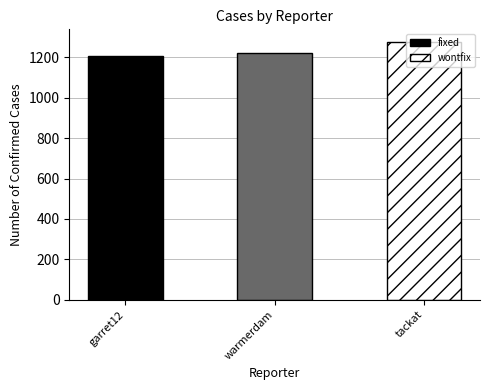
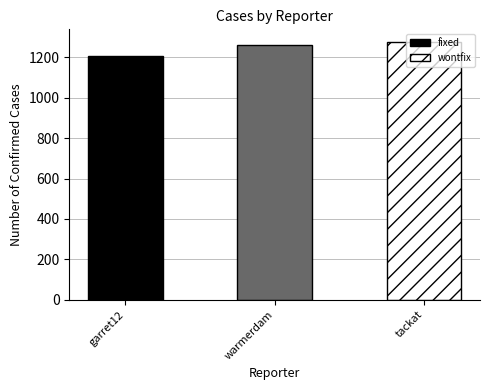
warmerdam: 1220 -> 1260
